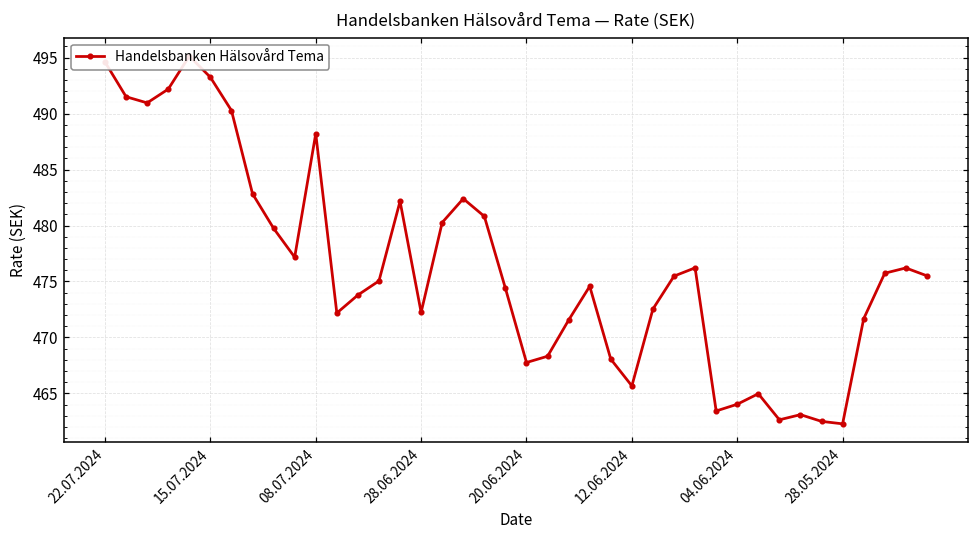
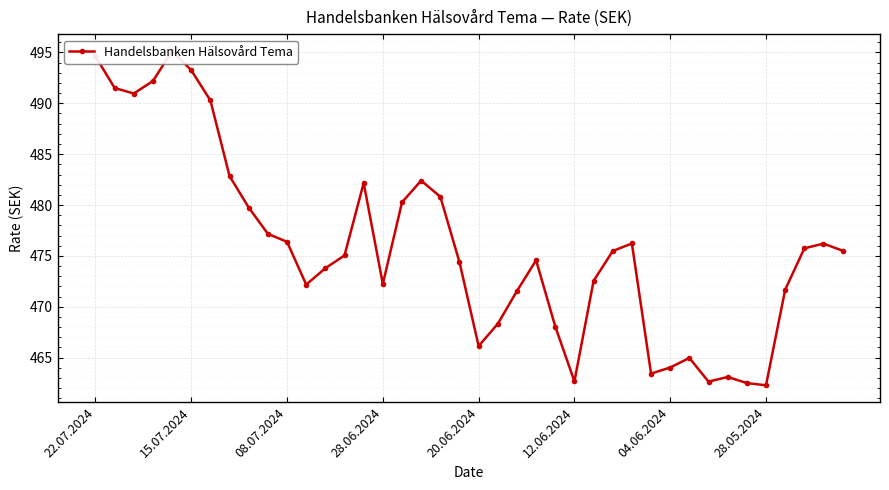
08.07.2024: 488.2 -> 476.4
20.06.2024: 467.8 -> 466.1
12.06.2024: 465.7 -> 462.7
